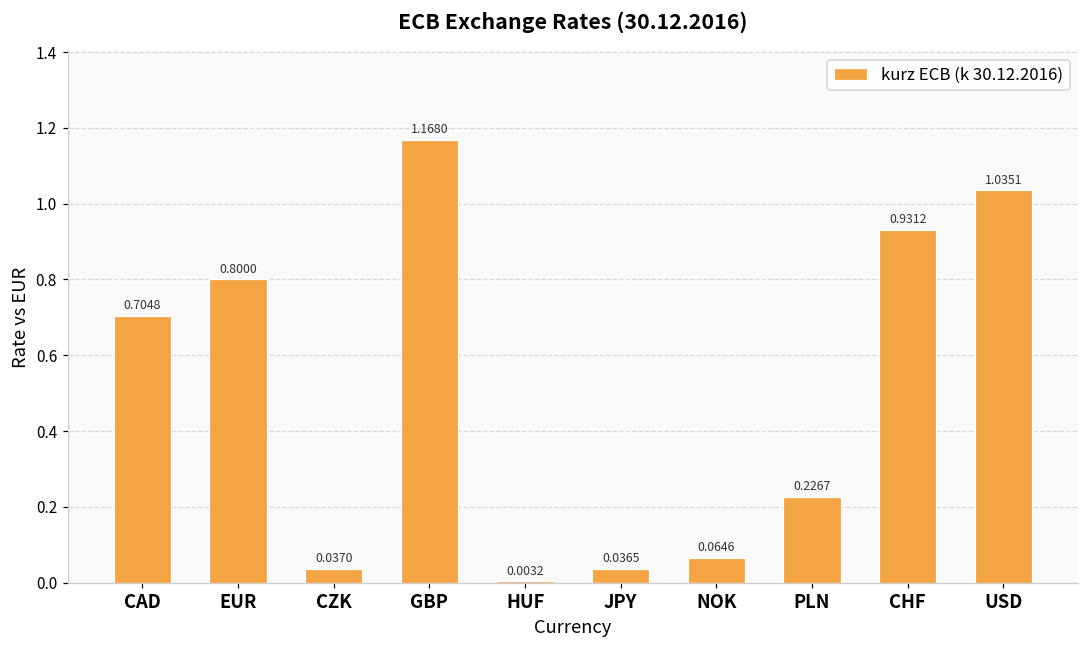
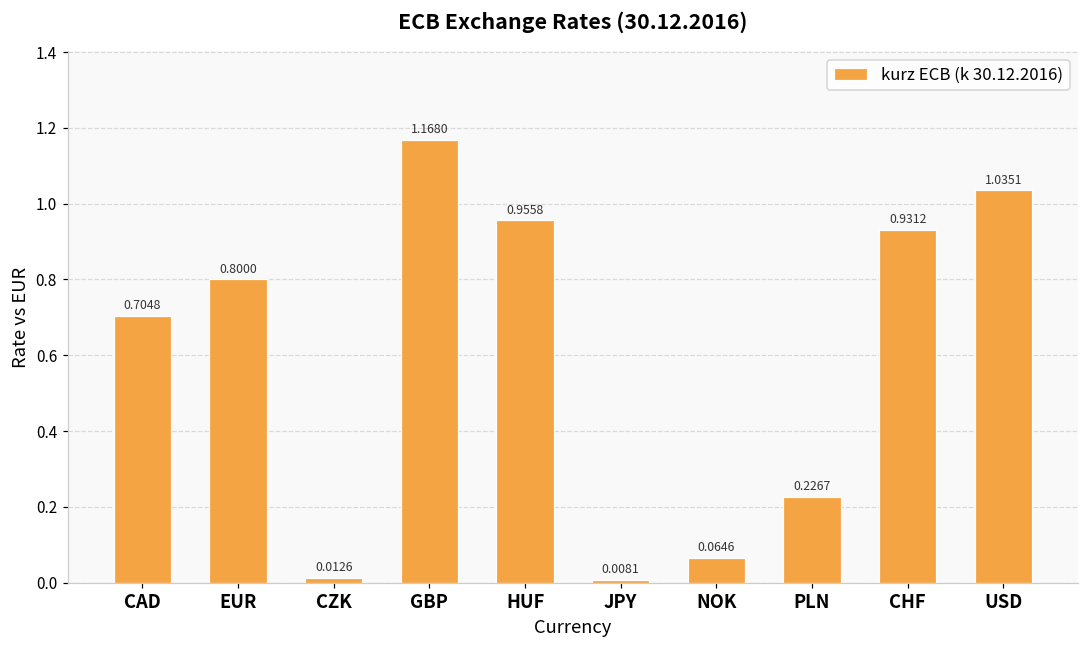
CZK: 0.0370 -> 0.0126
HUF: 0.0032 -> 0.9558
JPY: 0.0365 -> 0.0081
